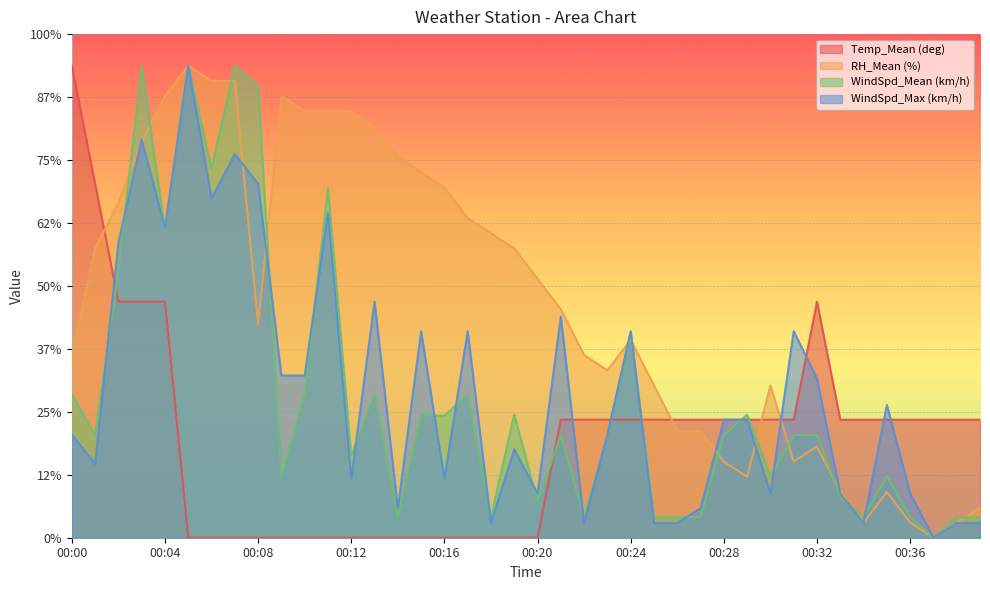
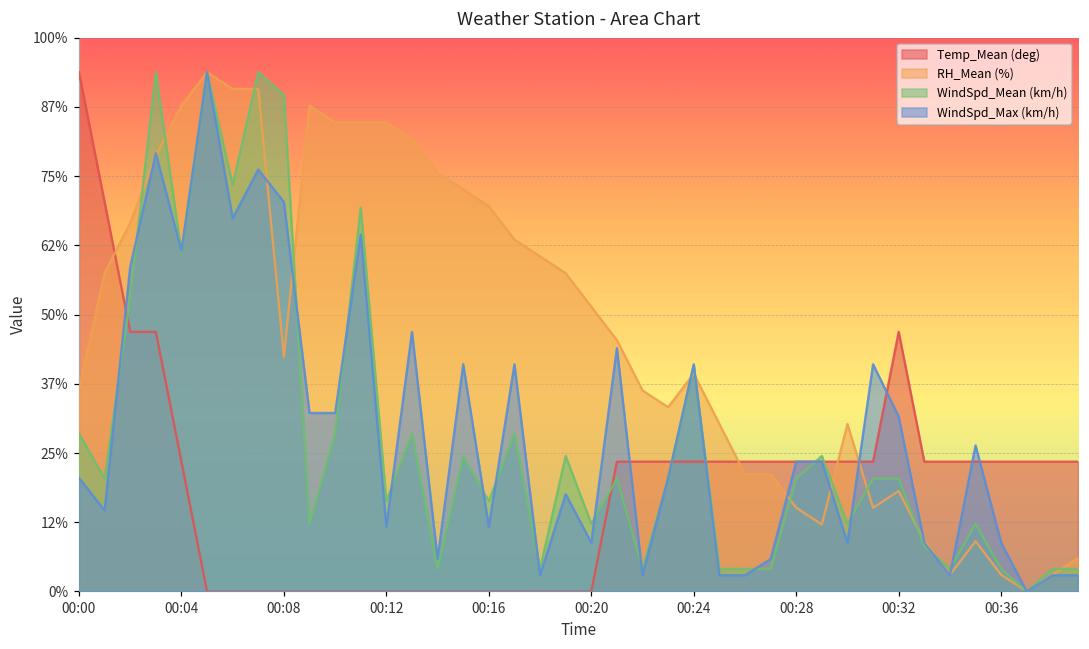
Temp_Mean (deg), 00:04: 47% -> 23%
WindSpd_Mean (km/h), 00:16: 24% -> 16%
WindSpd_Mean (km/h), 00:20: 7% -> 12%
